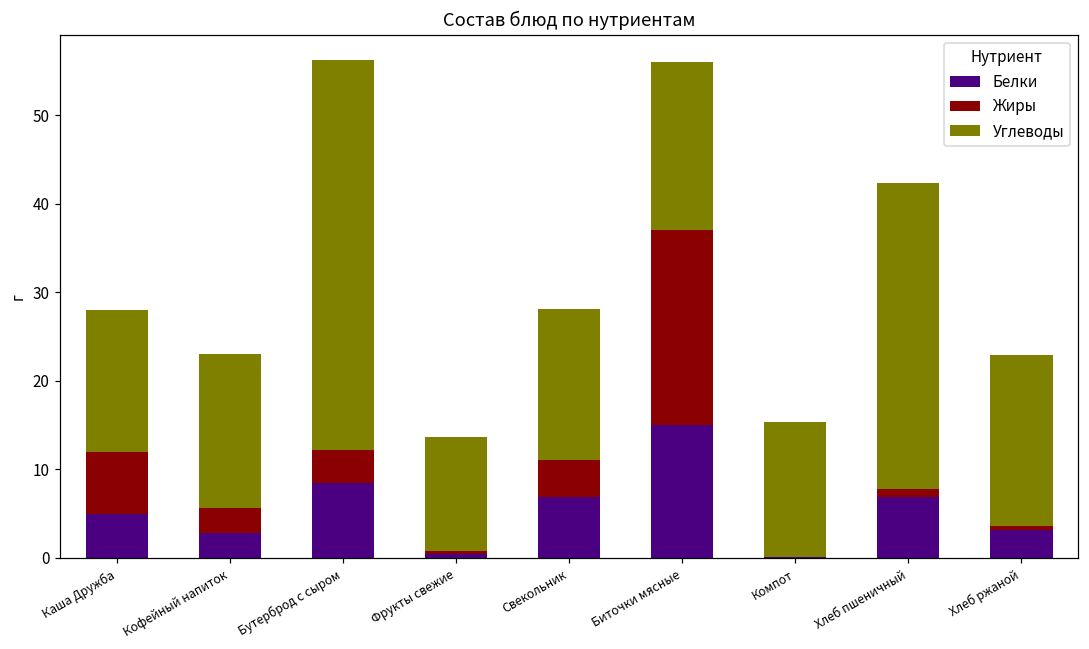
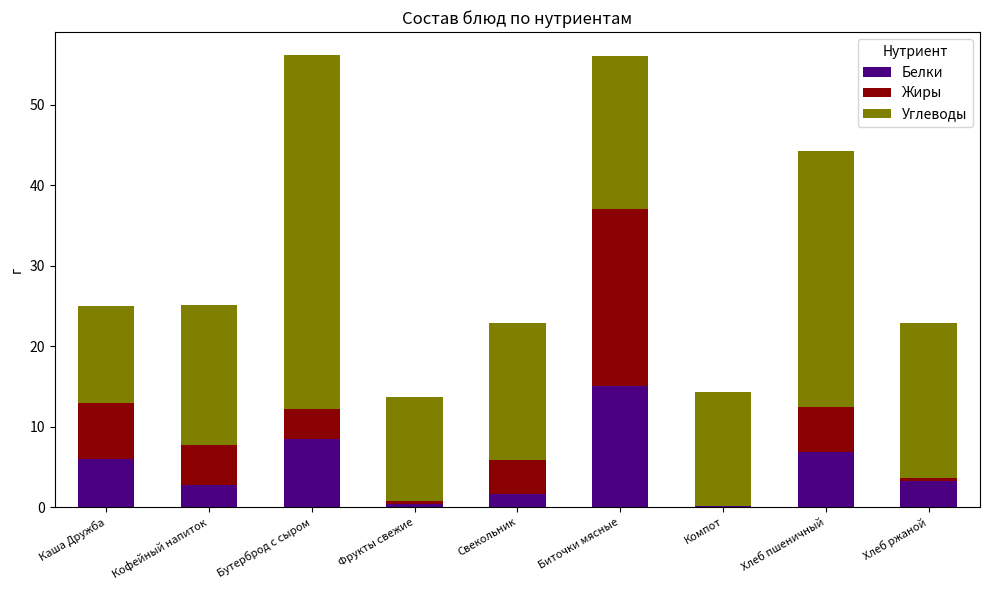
Белки, Каша Дружба: 5 -> 6
Углеводы, Каша Дружба: 16 -> 12
Жиры, Кофейный напиток: 3 -> 5
Белки, Свекольник: 7 -> 2
Углеводы, Компот: 15 -> 14
Жиры, Хлеб пшеничный: 1 -> 6
Углеводы, Хлеб пшеничный: 35 -> 32
